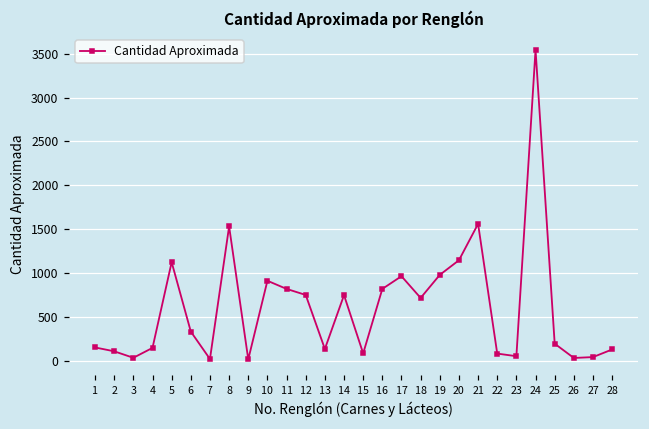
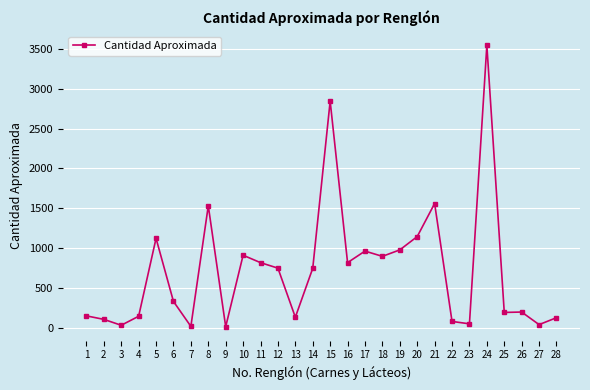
15: 100 -> 2800
18: 700 -> 900
26: 0 -> 200
